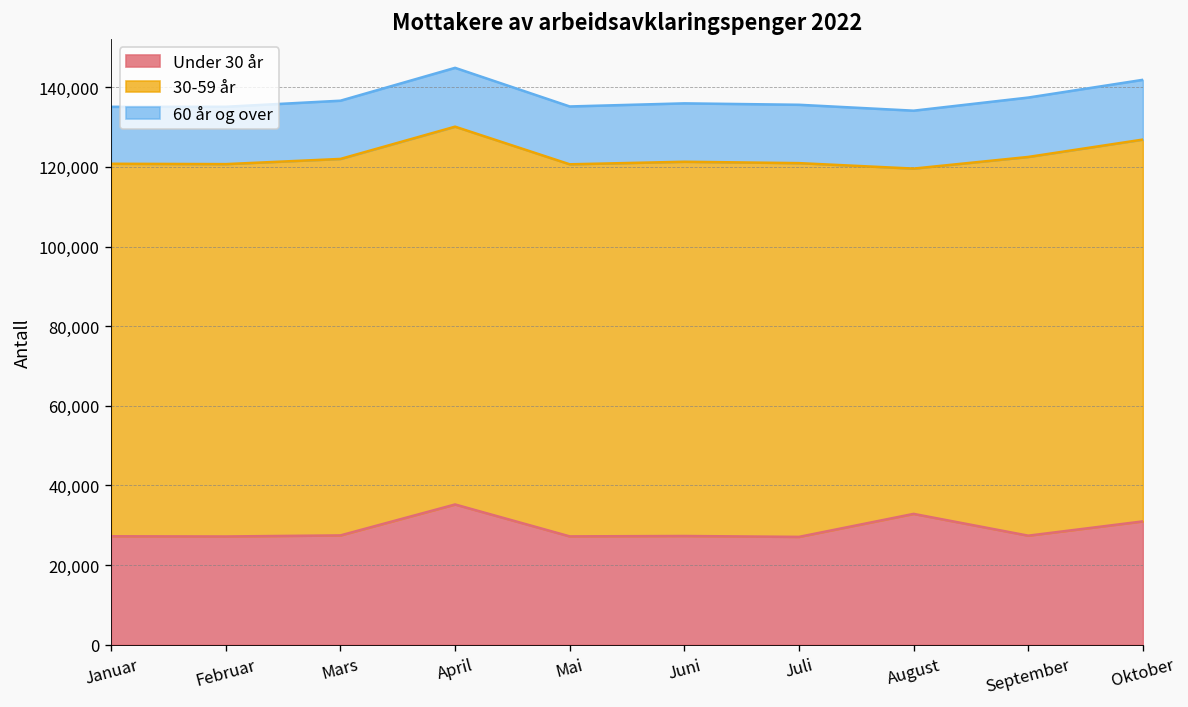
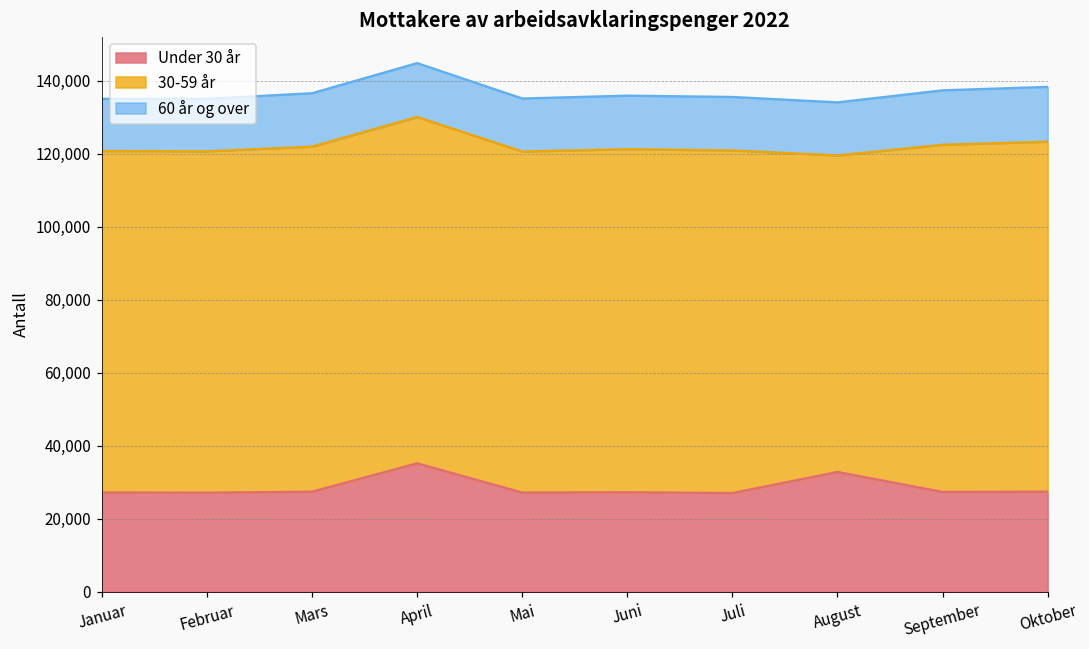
Under 30 år, Oktober: 31,000 -> 27,000
